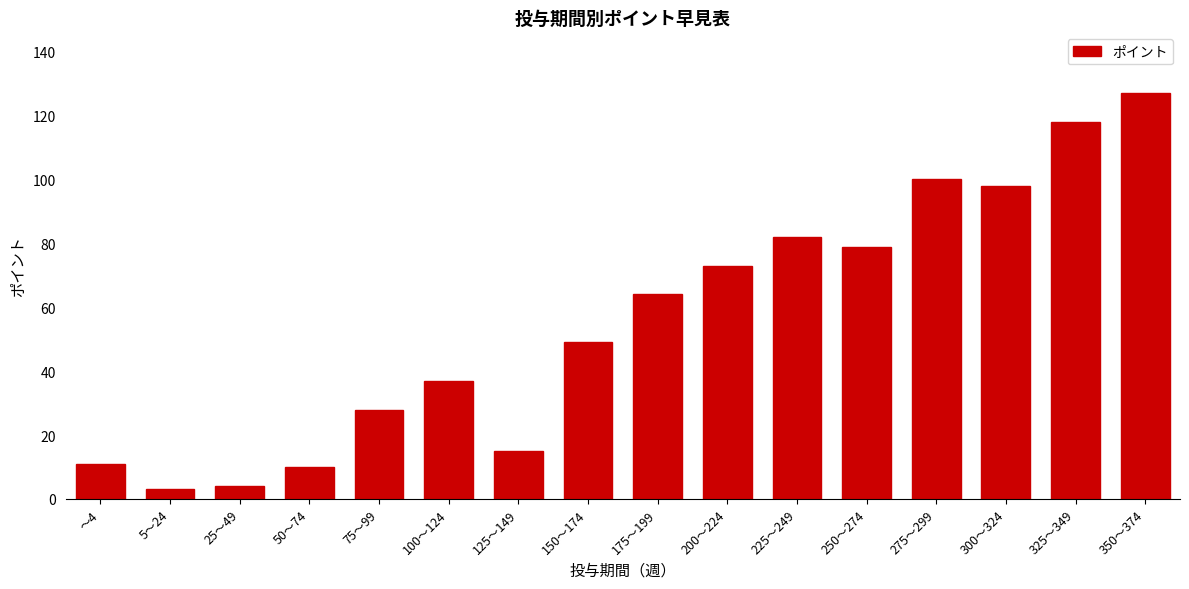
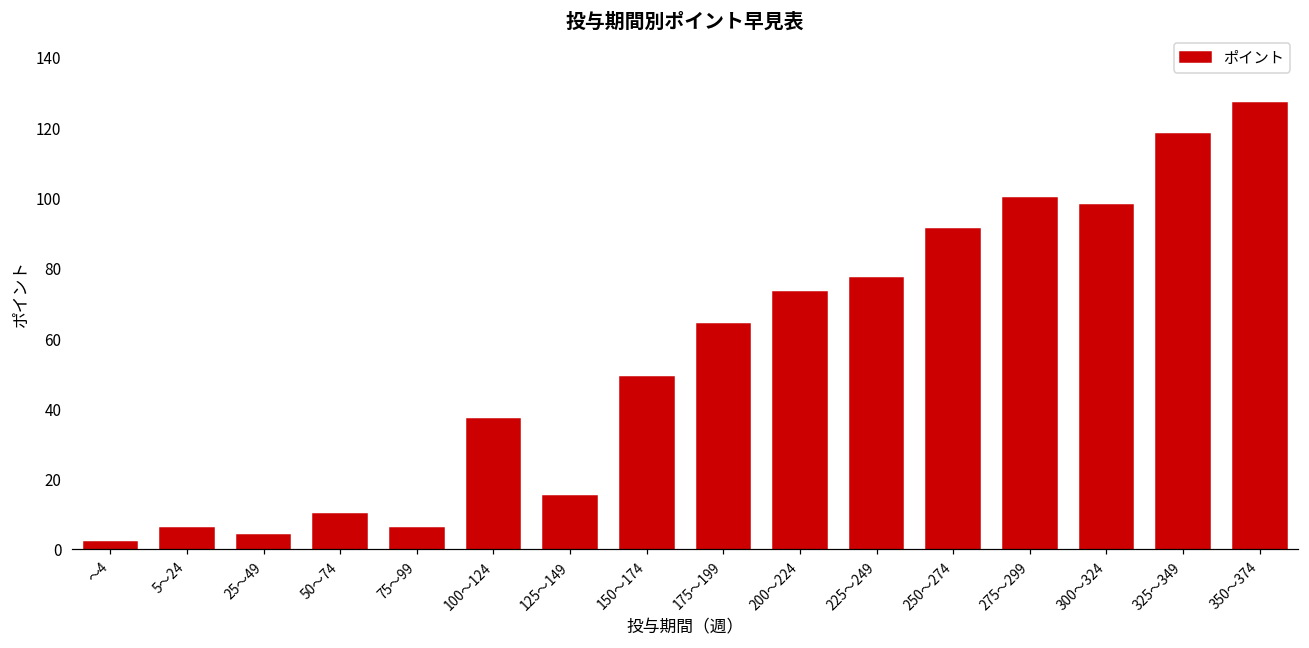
～4: 11 -> 2
5～24: 3 -> 6
75～99: 28 -> 6
225～249: 82 -> 77
250～274: 79 -> 91
